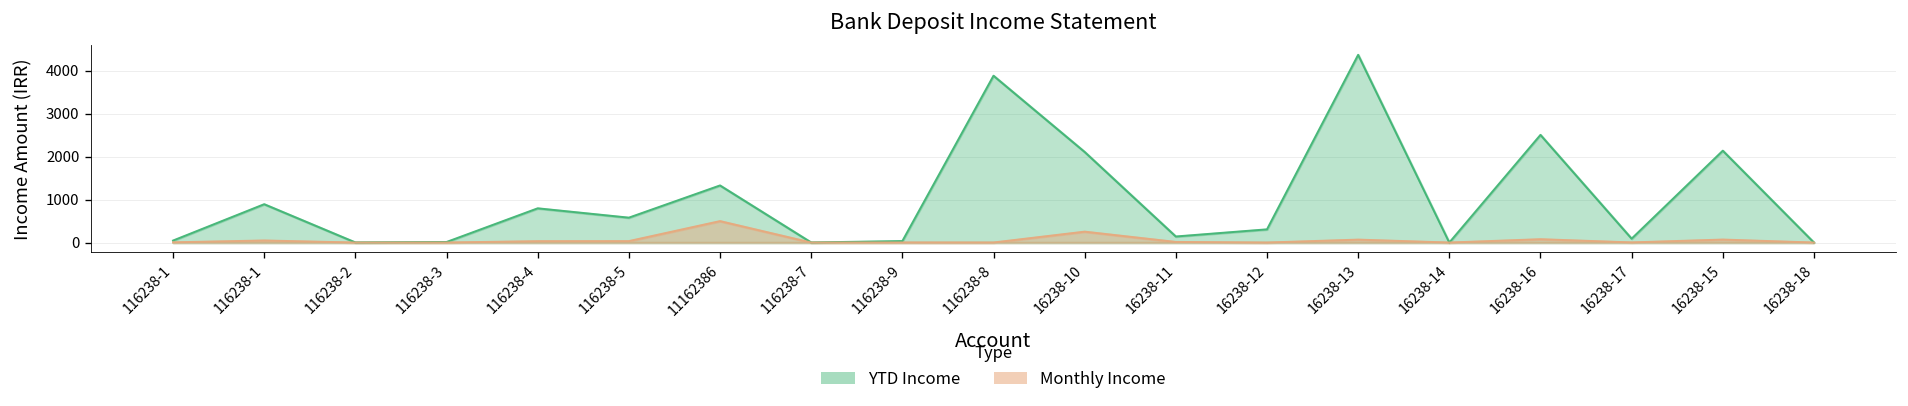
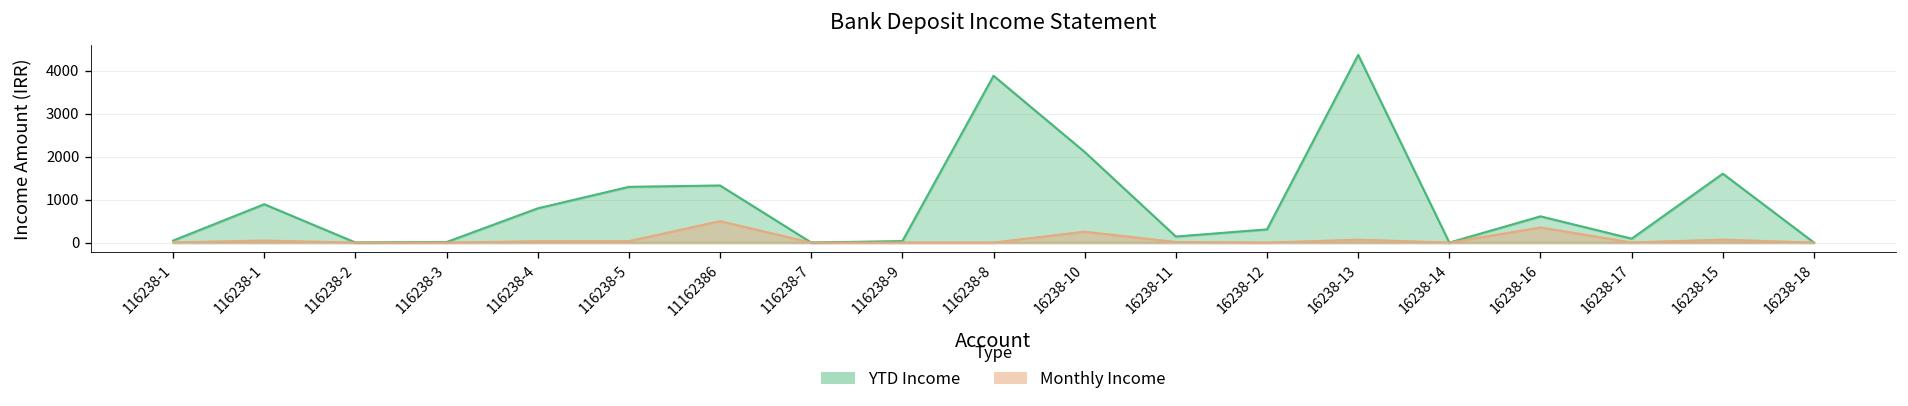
YTD Income, 116238-5: 600 -> 1300
YTD Income, 16238-16: 2500 -> 600
Monthly Income, 16238-16: 100 -> 400
YTD Income, 16238-15: 2100 -> 1600
